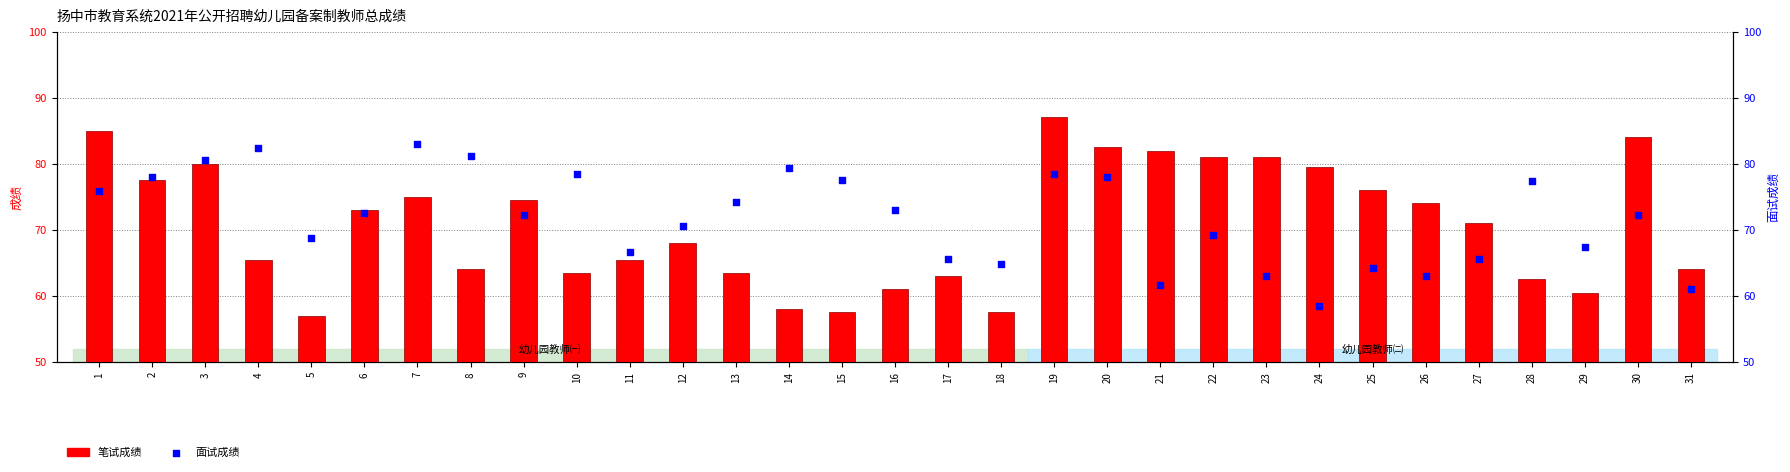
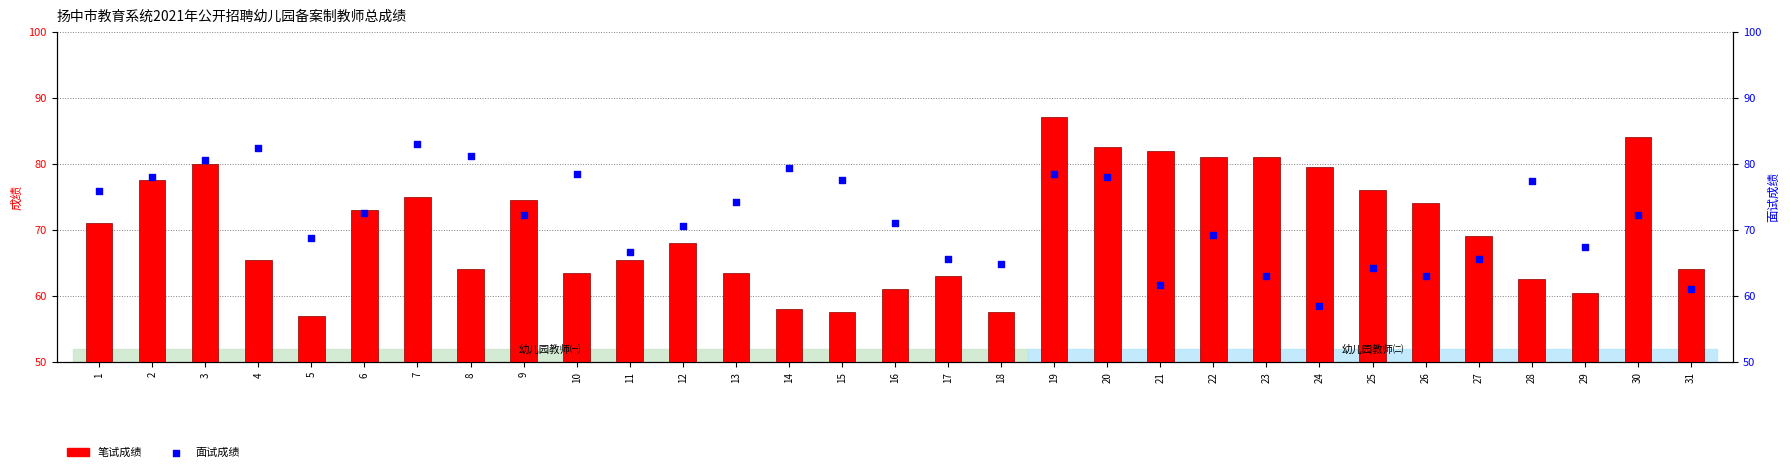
笔试成绩, 1: 85 -> 71
面试成绩, 16: 73 -> 71
笔试成绩, 27: 71 -> 69
